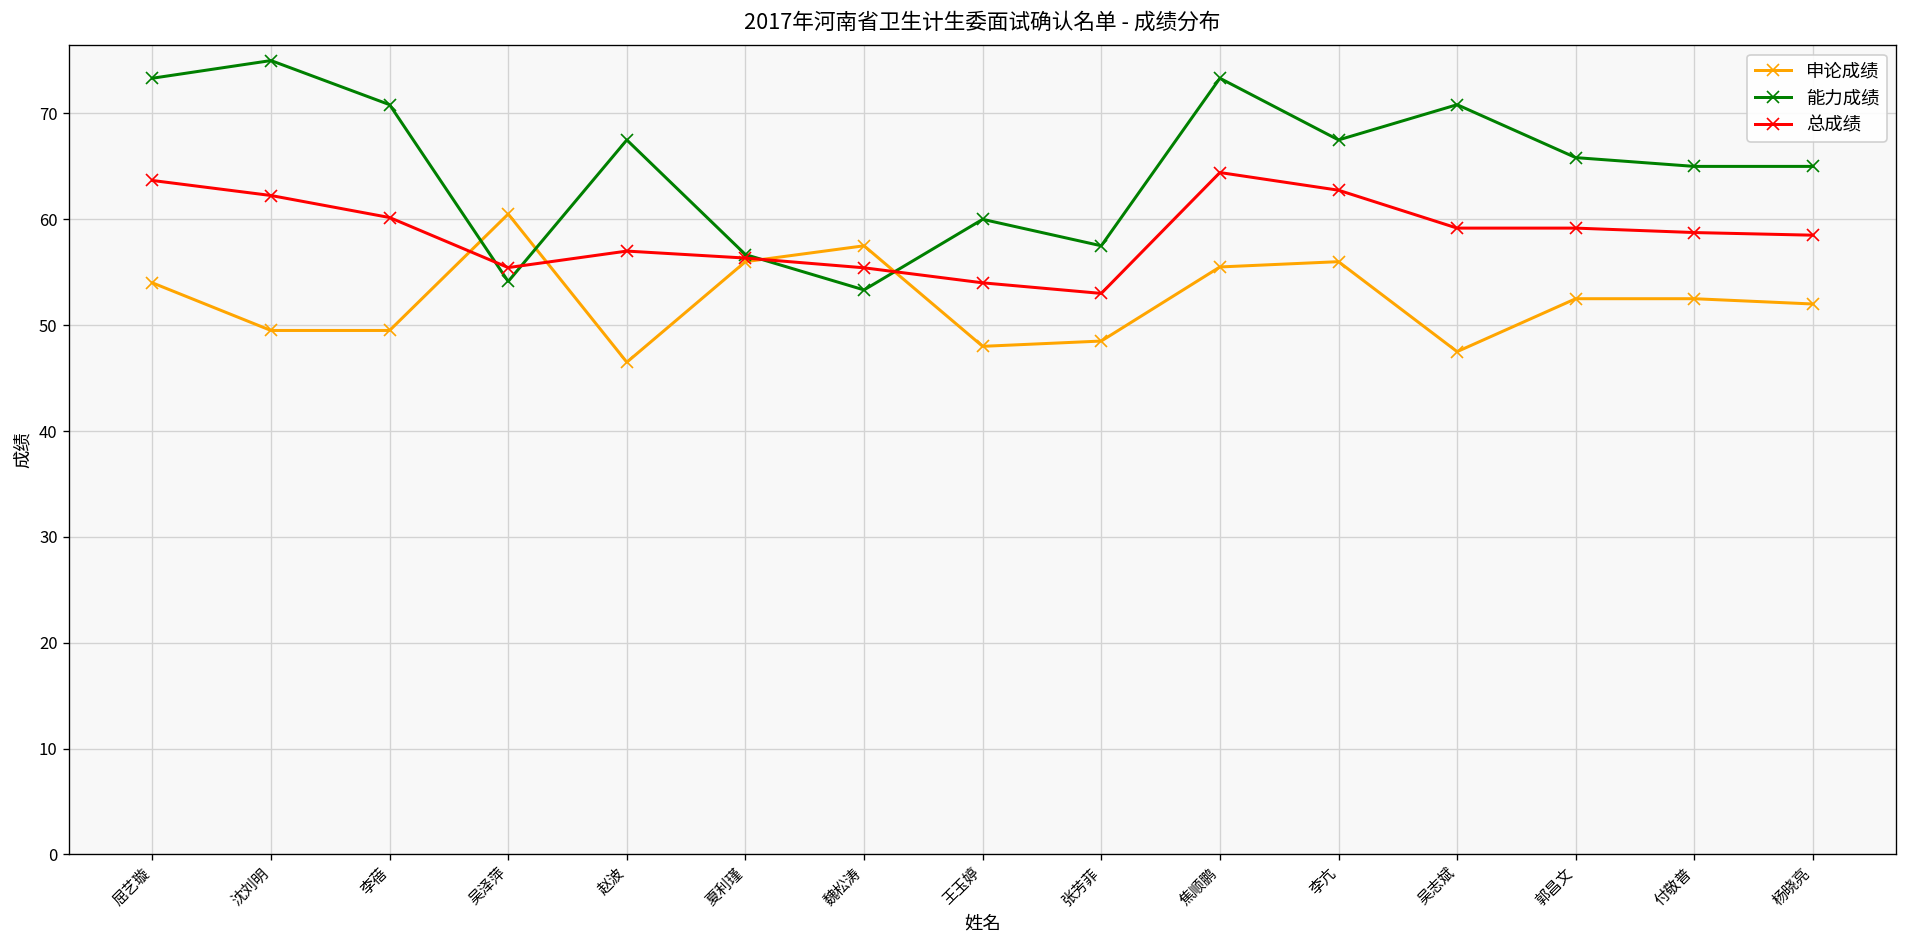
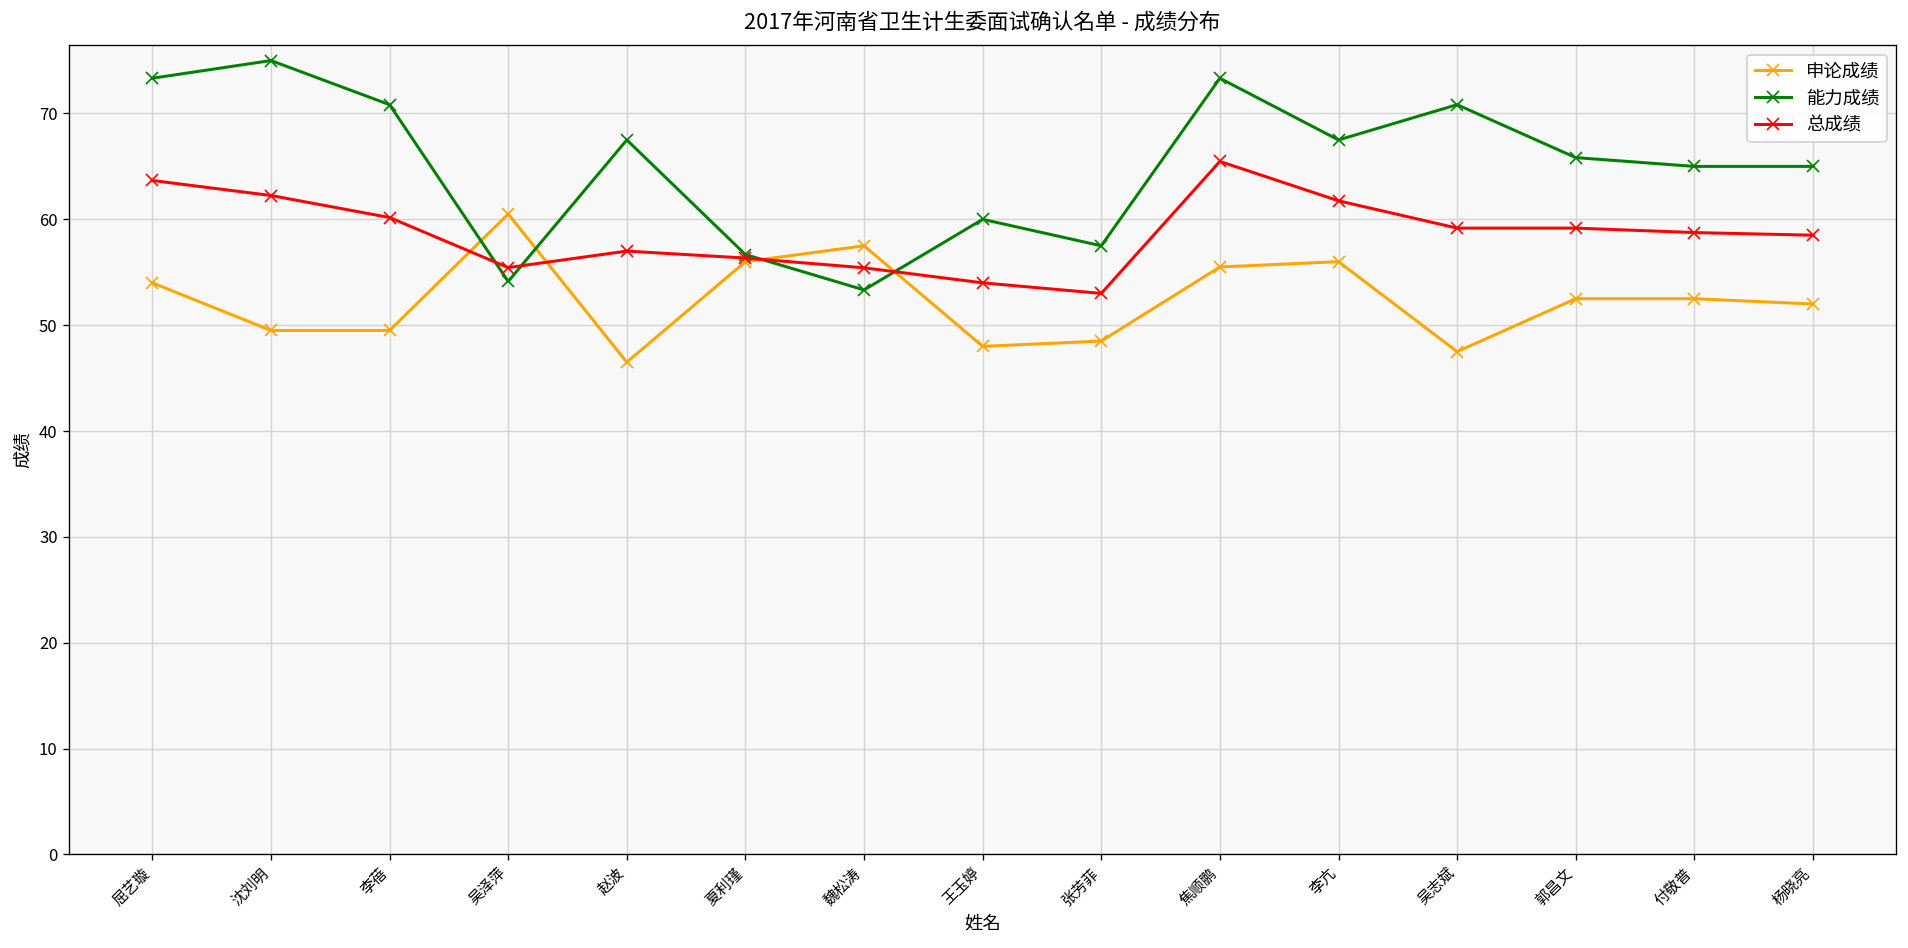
总成绩, 焦顺鹏: 64 -> 65
总成绩, 李亢: 63 -> 62
